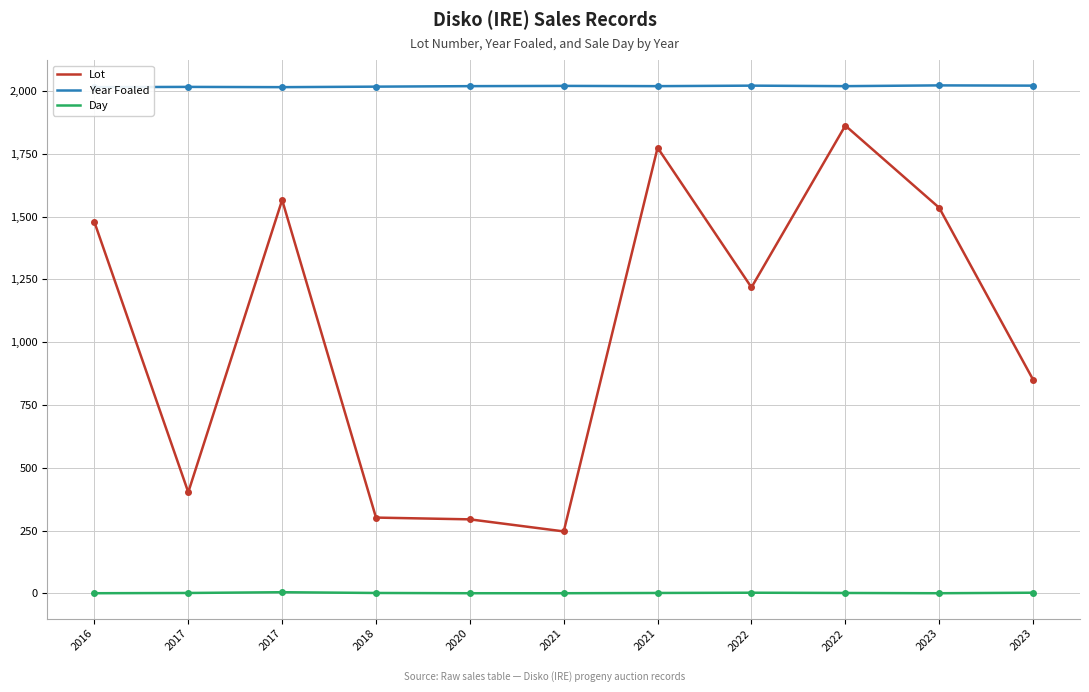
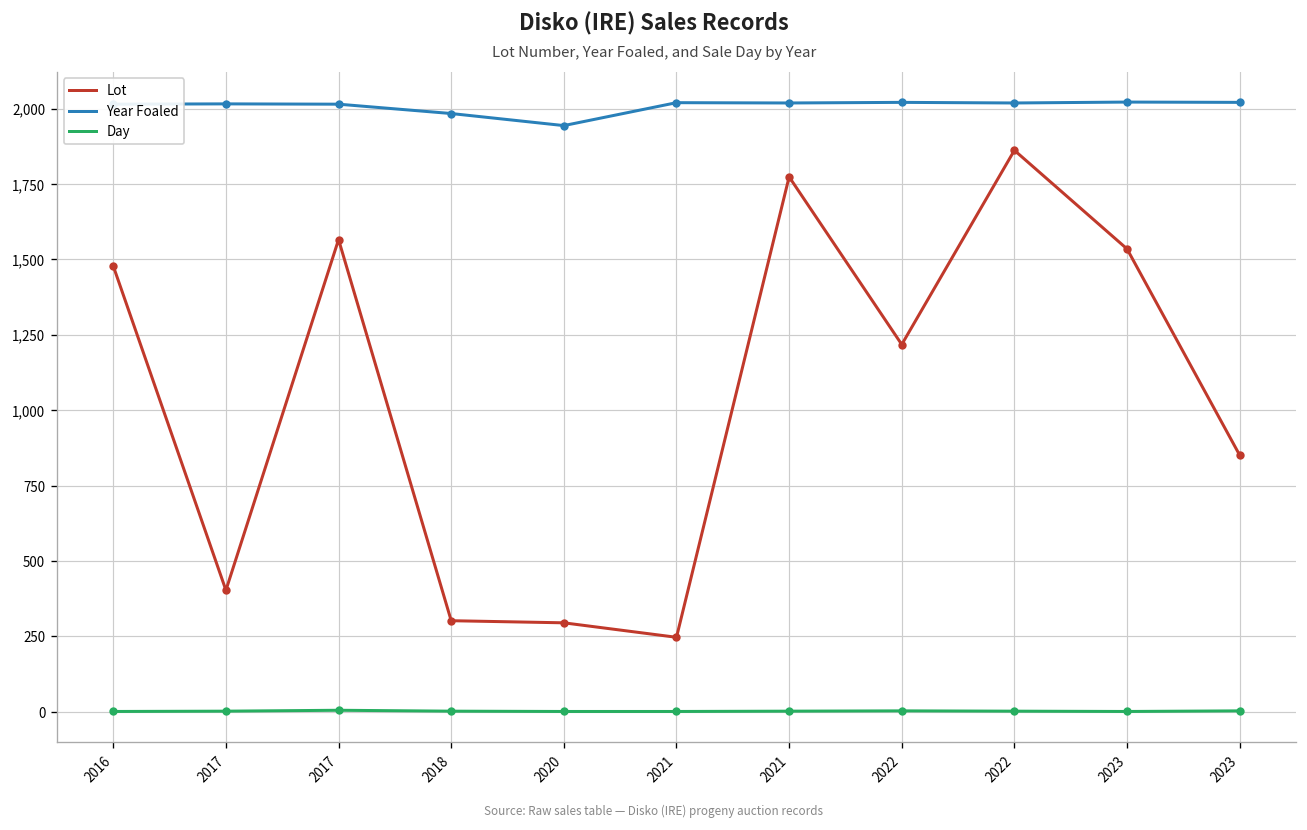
Year Foaled, 2018: 2,020 -> 1,980
Year Foaled, 2020: 2,020 -> 1,940
